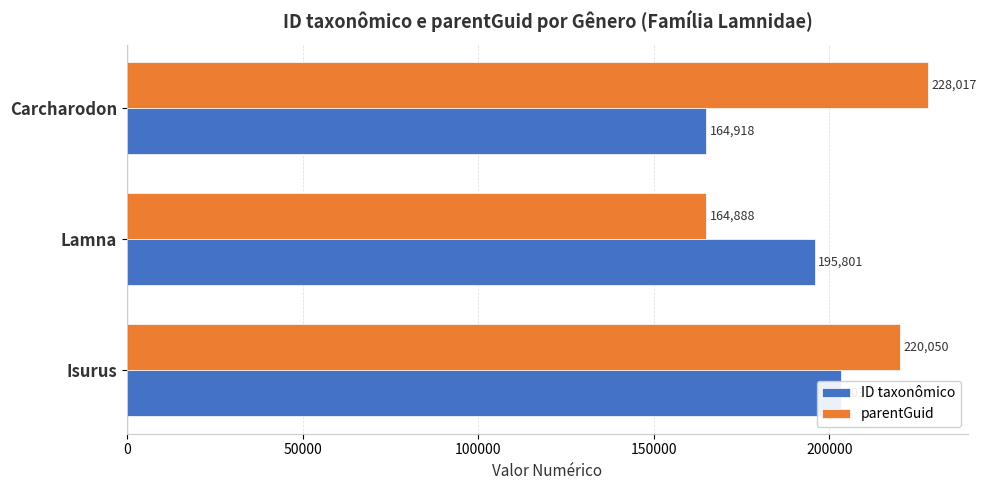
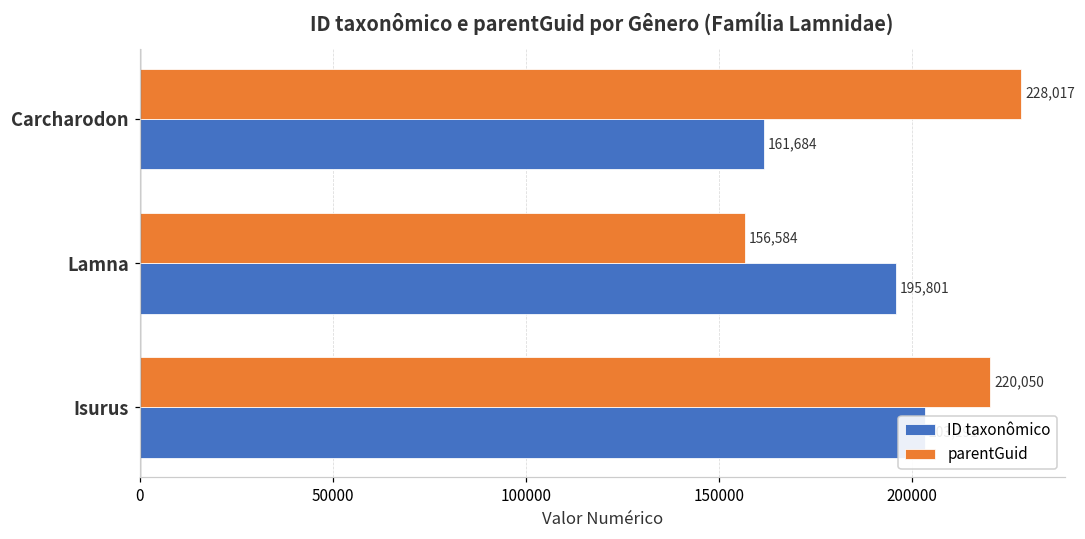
ID taxonômico, Carcharodon: 164,918 -> 161,684
parentGuid, Lamna: 164,888 -> 156,584
